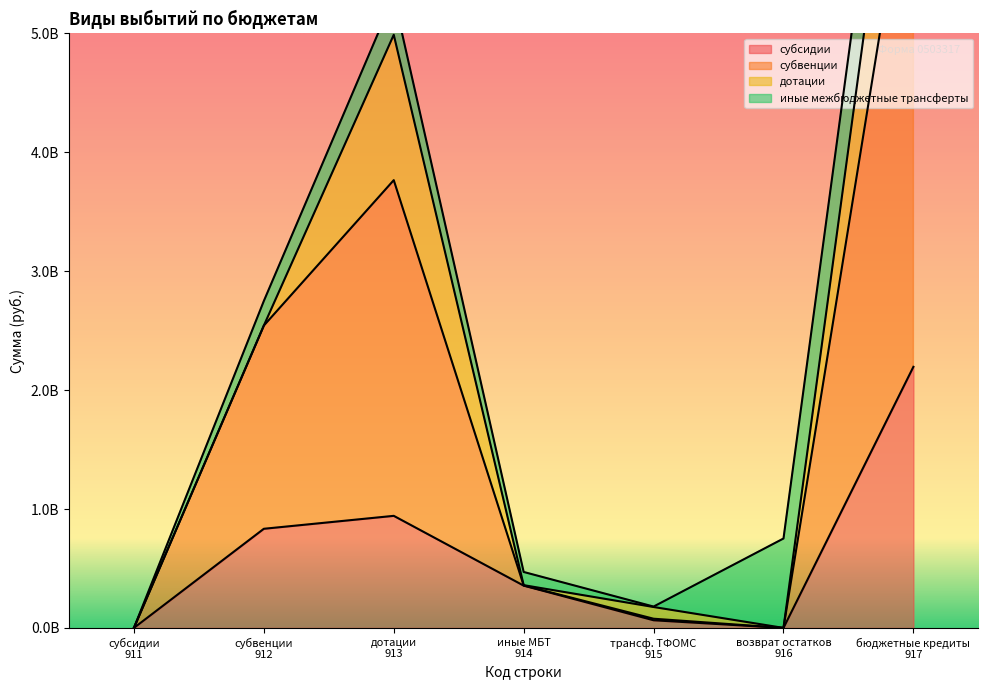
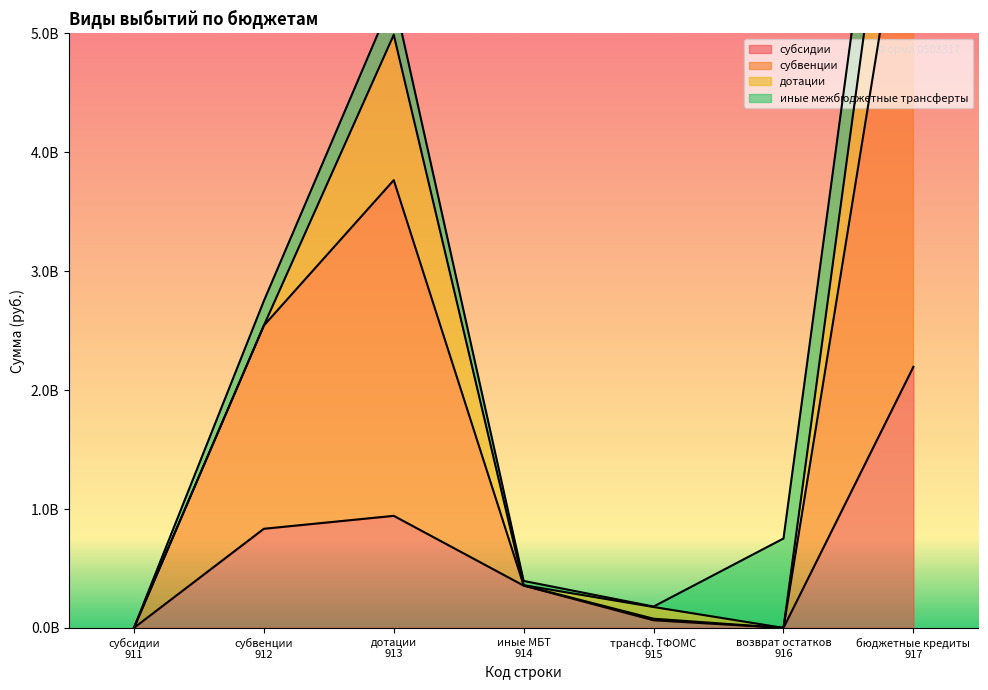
иные межбюджетные трансферты, иные МБТ 914: 110000000 -> 40000000
